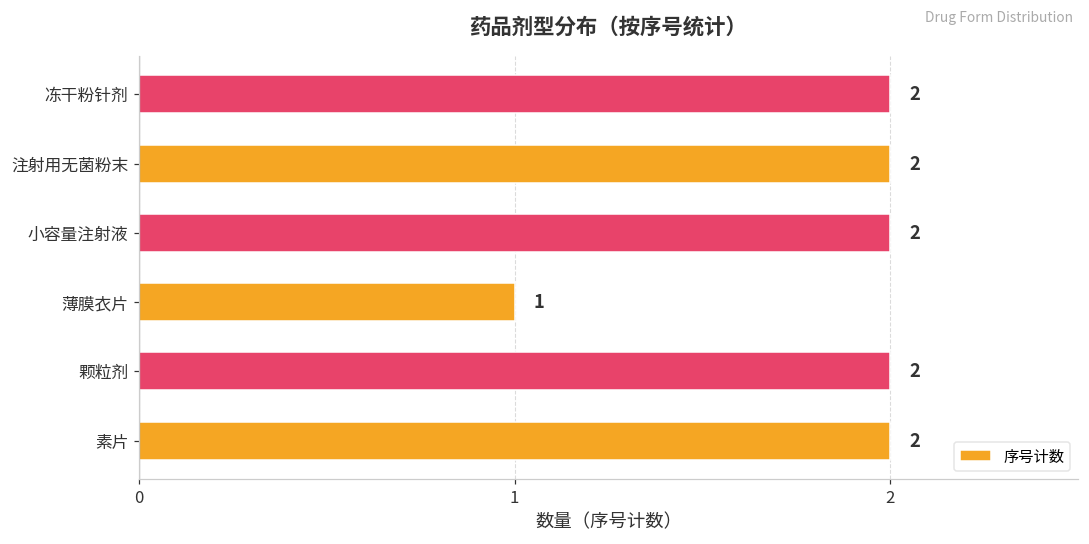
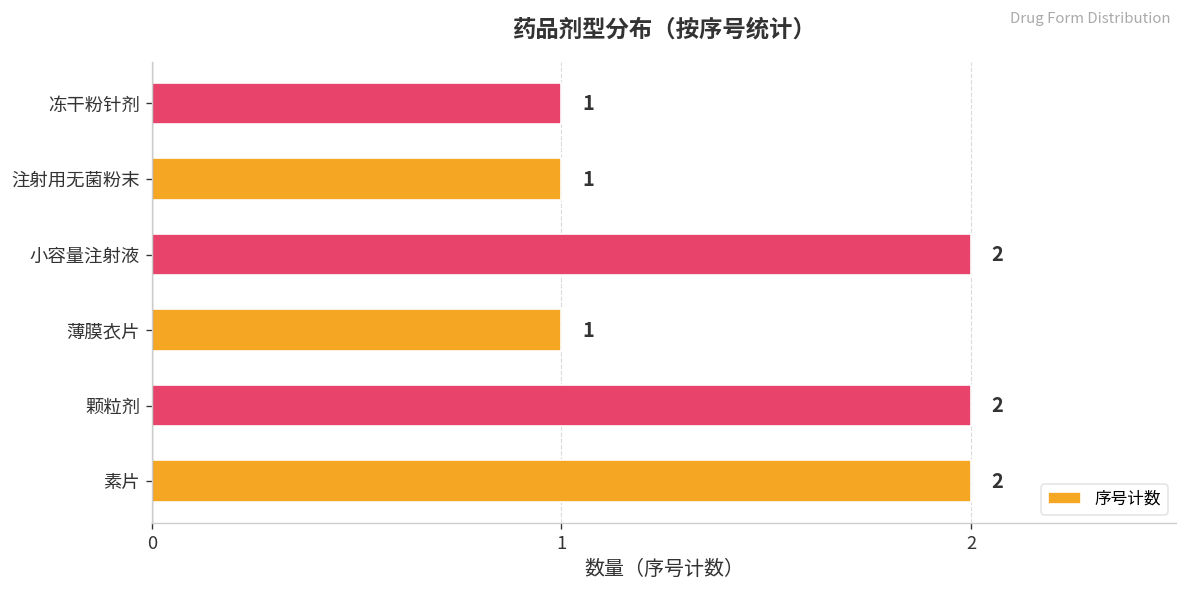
冻干粉针剂: 2 -> 1
注射用无菌粉末: 2 -> 1
